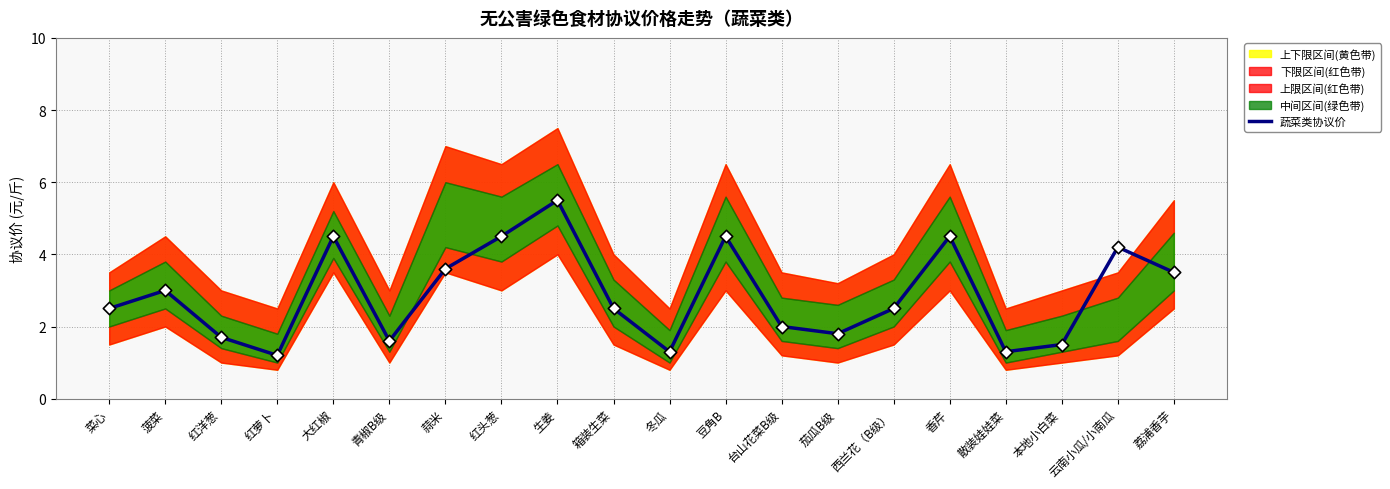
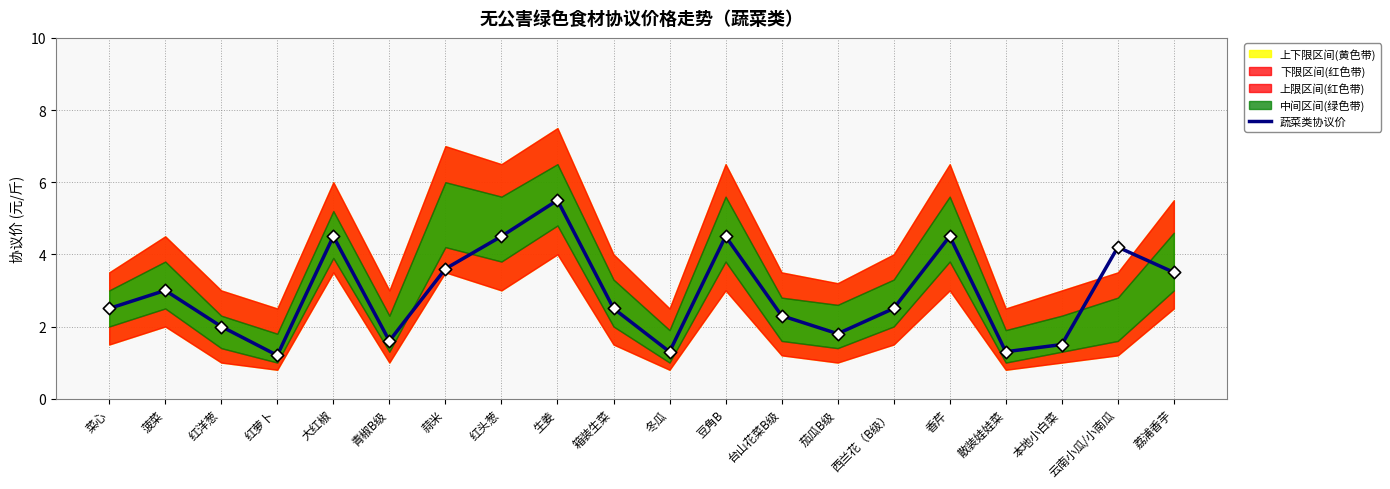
蔬菜类协议价, 红洋葱: 1.7 -> 2.0
蔬菜类协议价, 台山花菜B级: 2.0 -> 2.3
